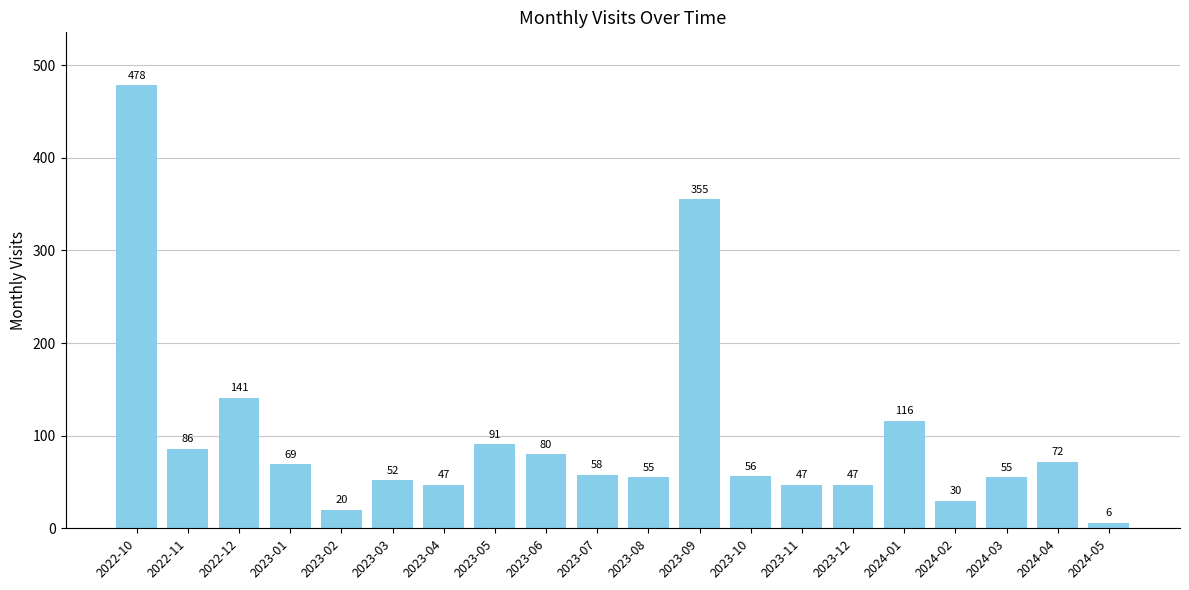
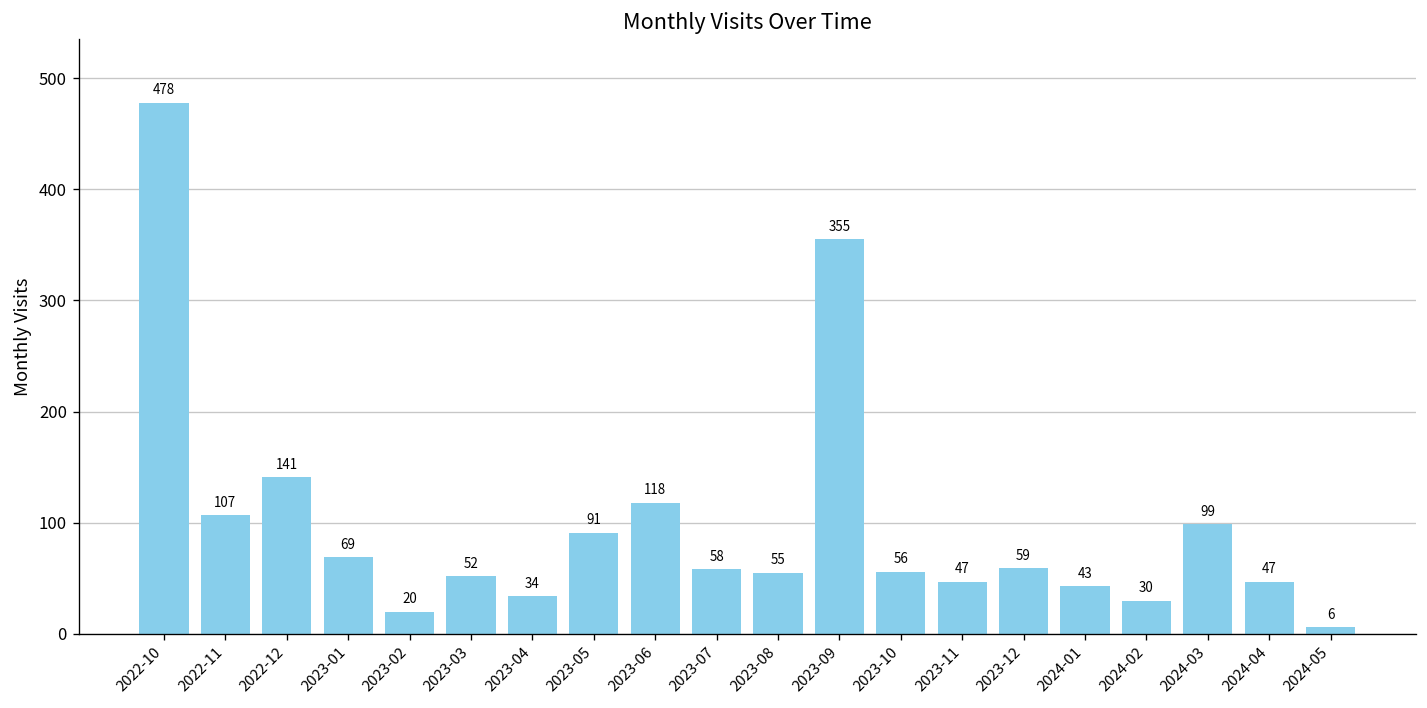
2022-11: 86 -> 107
2023-04: 47 -> 34
2023-06: 80 -> 118
2023-12: 47 -> 59
2024-01: 116 -> 43
2024-03: 55 -> 99
2024-04: 72 -> 47
